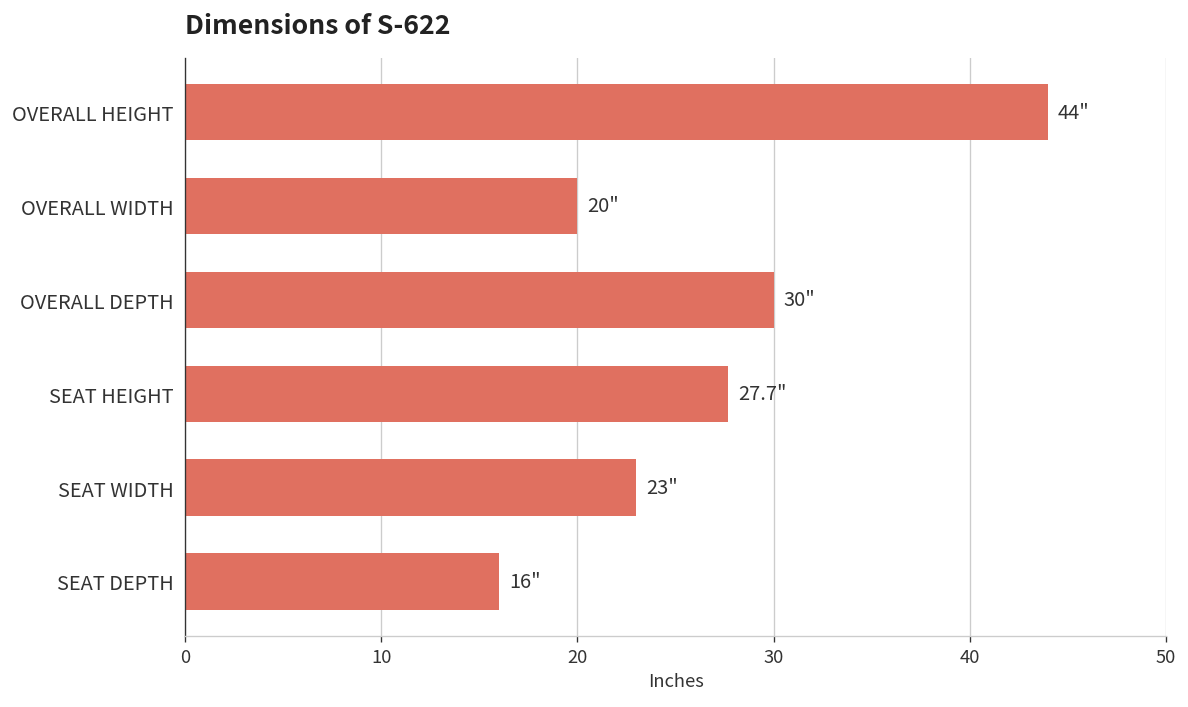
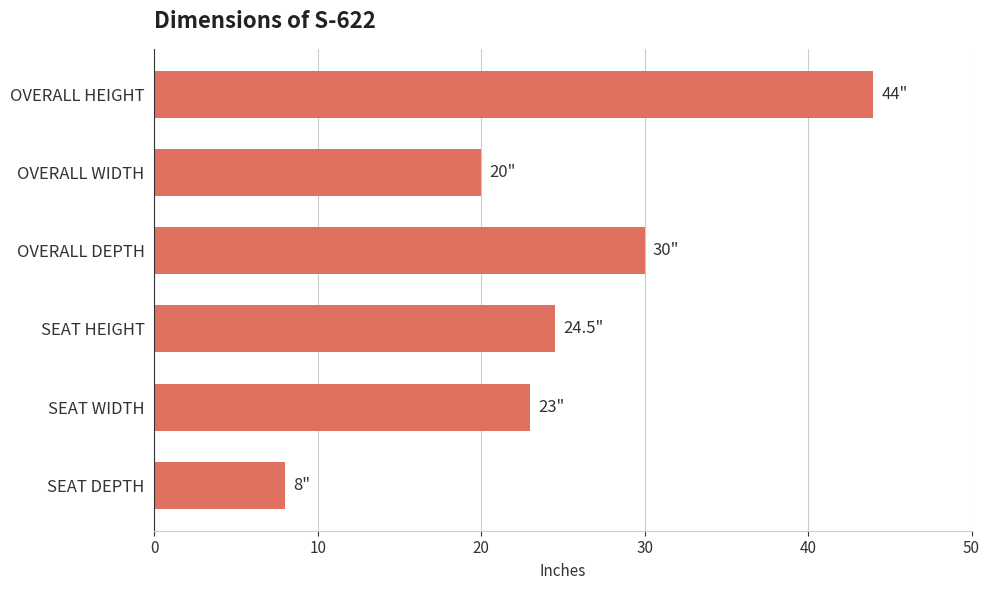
SEAT HEIGHT: 27.7" -> 24.5"
SEAT DEPTH: 16" -> 8"
